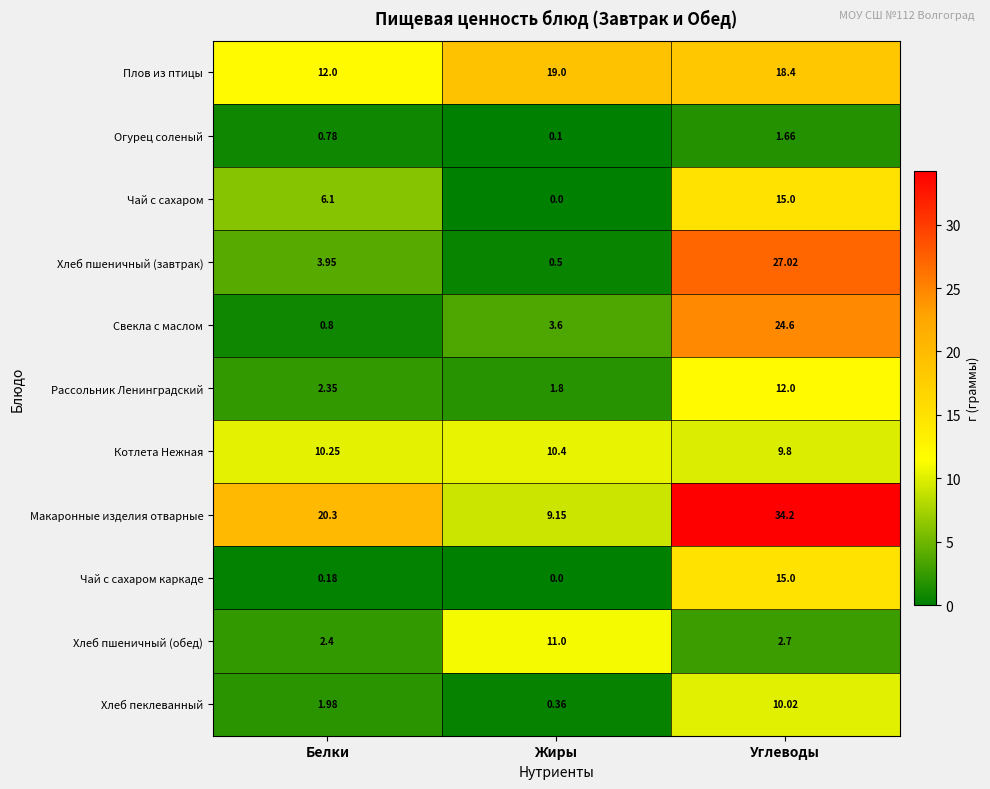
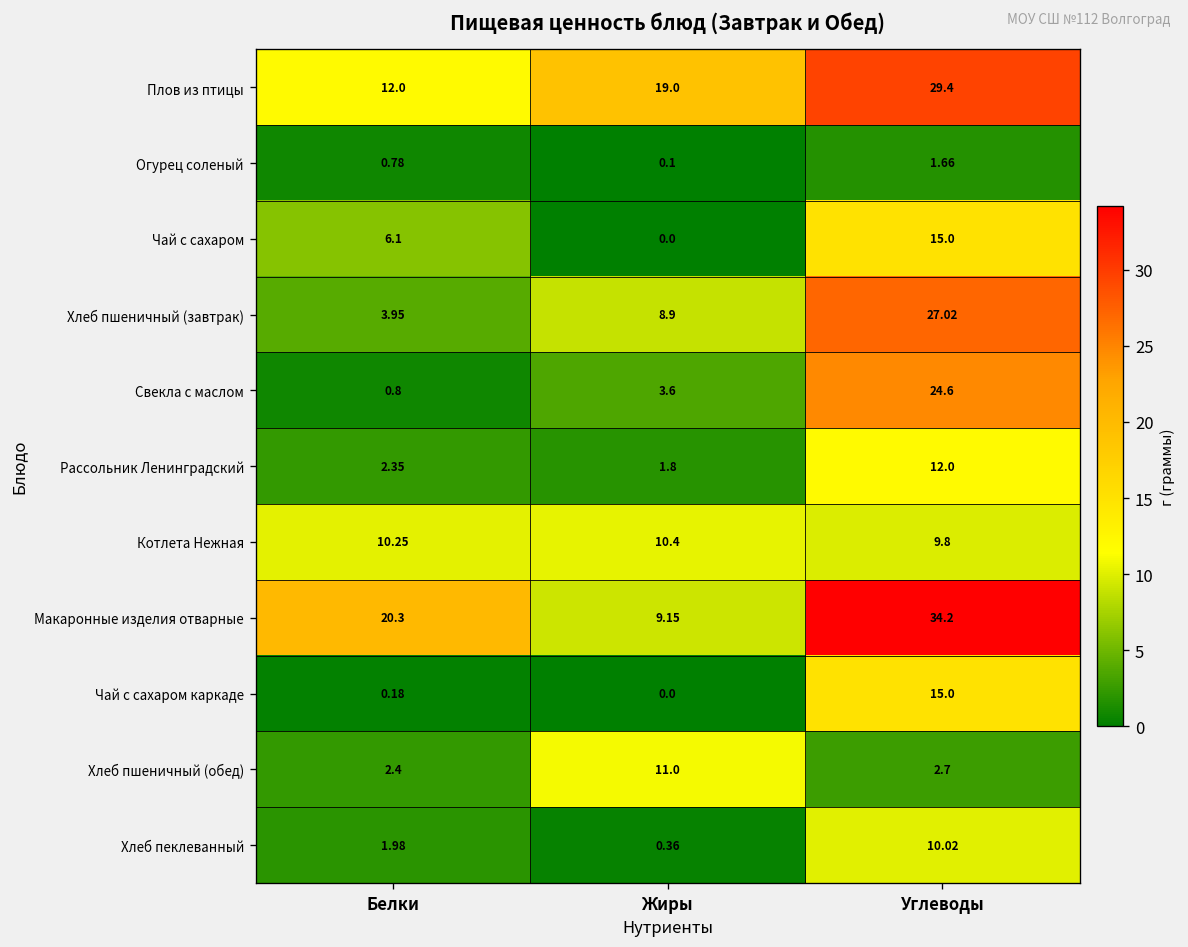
Плов из птицы, Углеводы: 18.4 -> 29.4
Хлеб пшеничный (завтрак), Жиры: 0.5 -> 8.9
